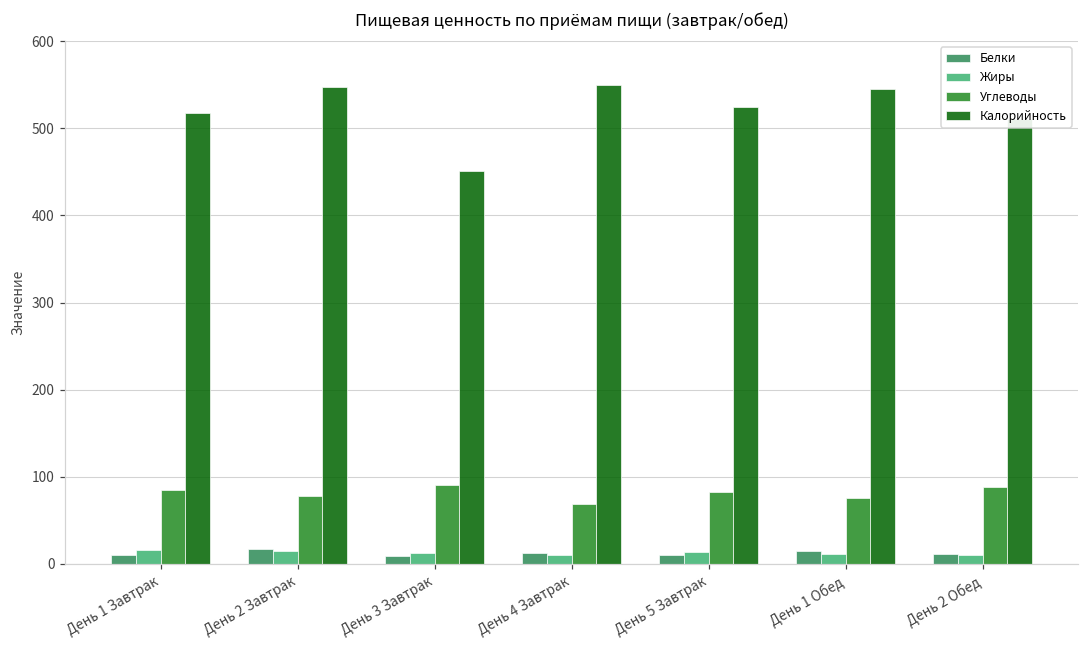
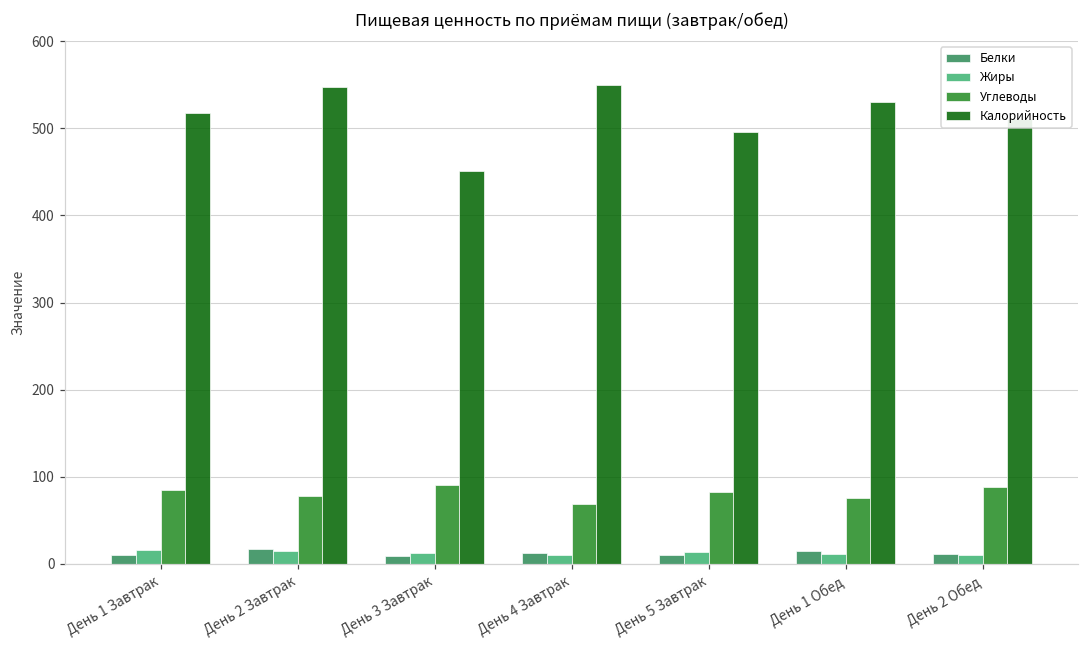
Калорийность, День 5 Завтрак: 520 -> 500
Калорийность, День 1 Обед: 550 -> 530
